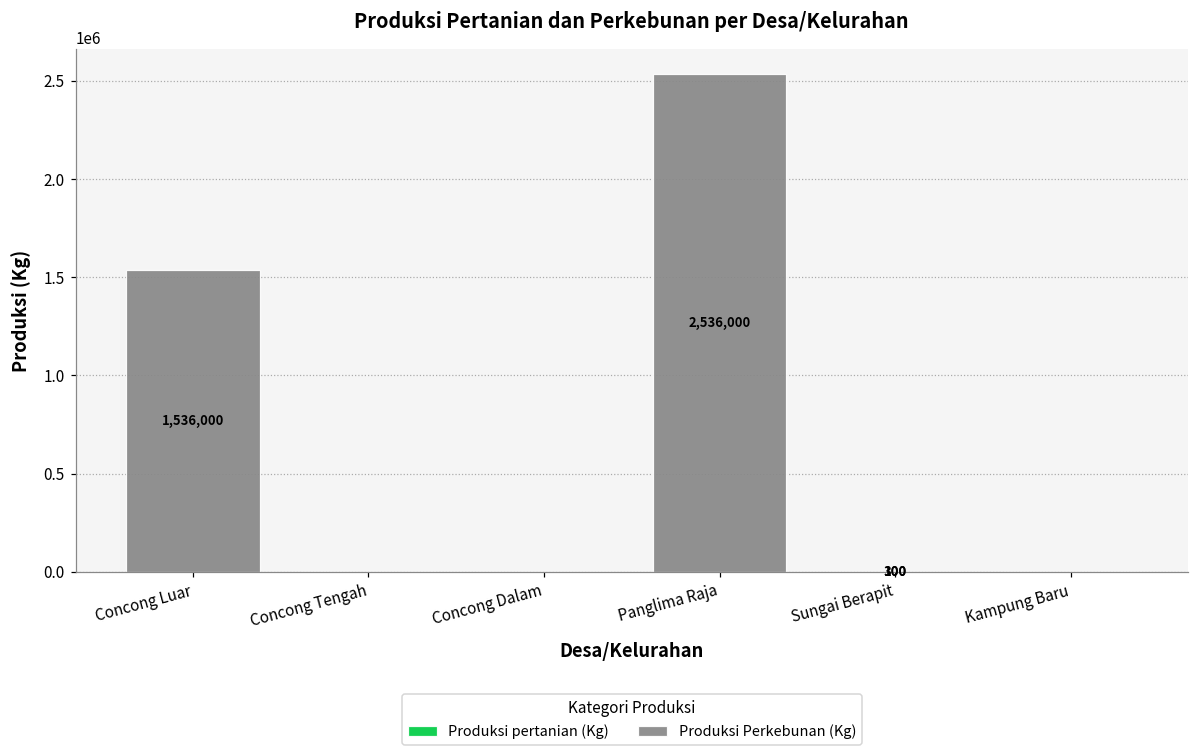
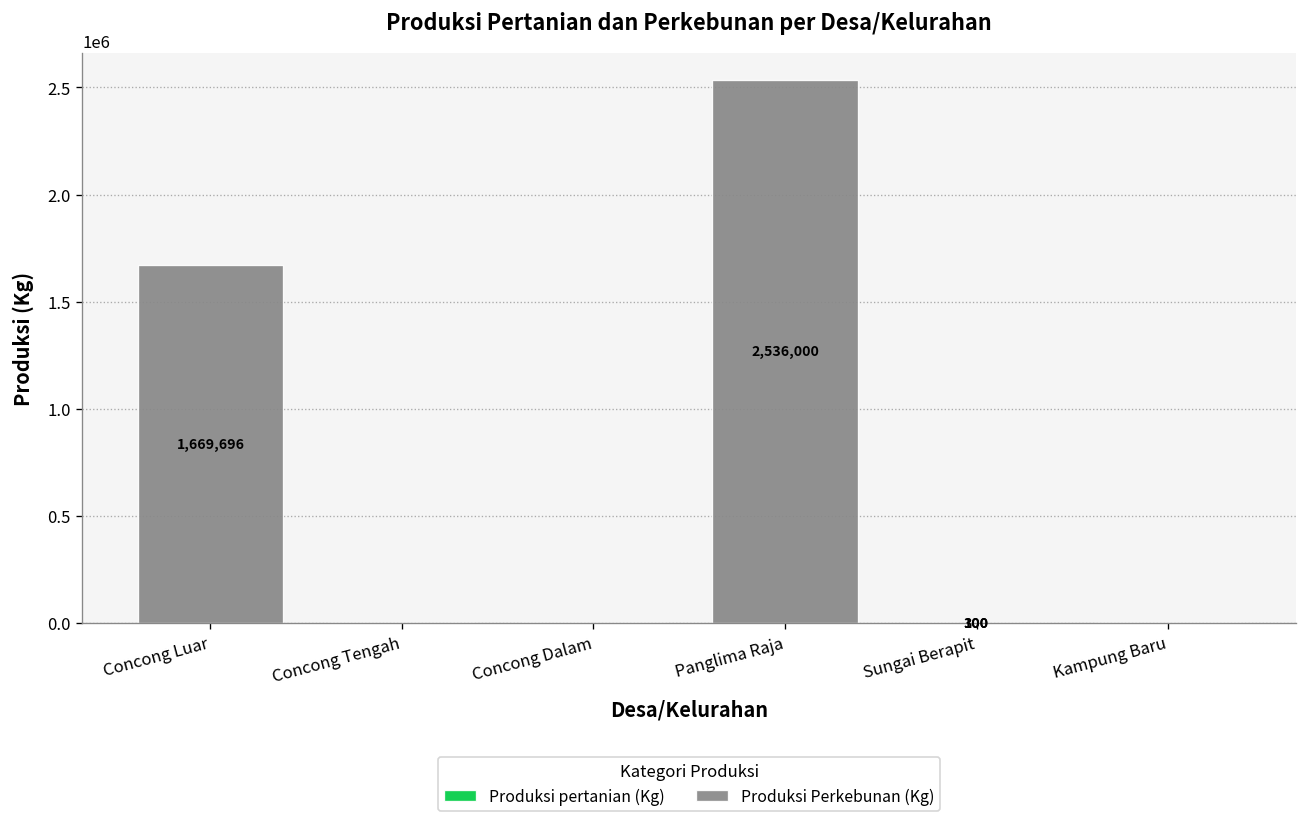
Produksi Perkebunan (Kg), Concong Luar: 1,536,000 -> 1,669,696
